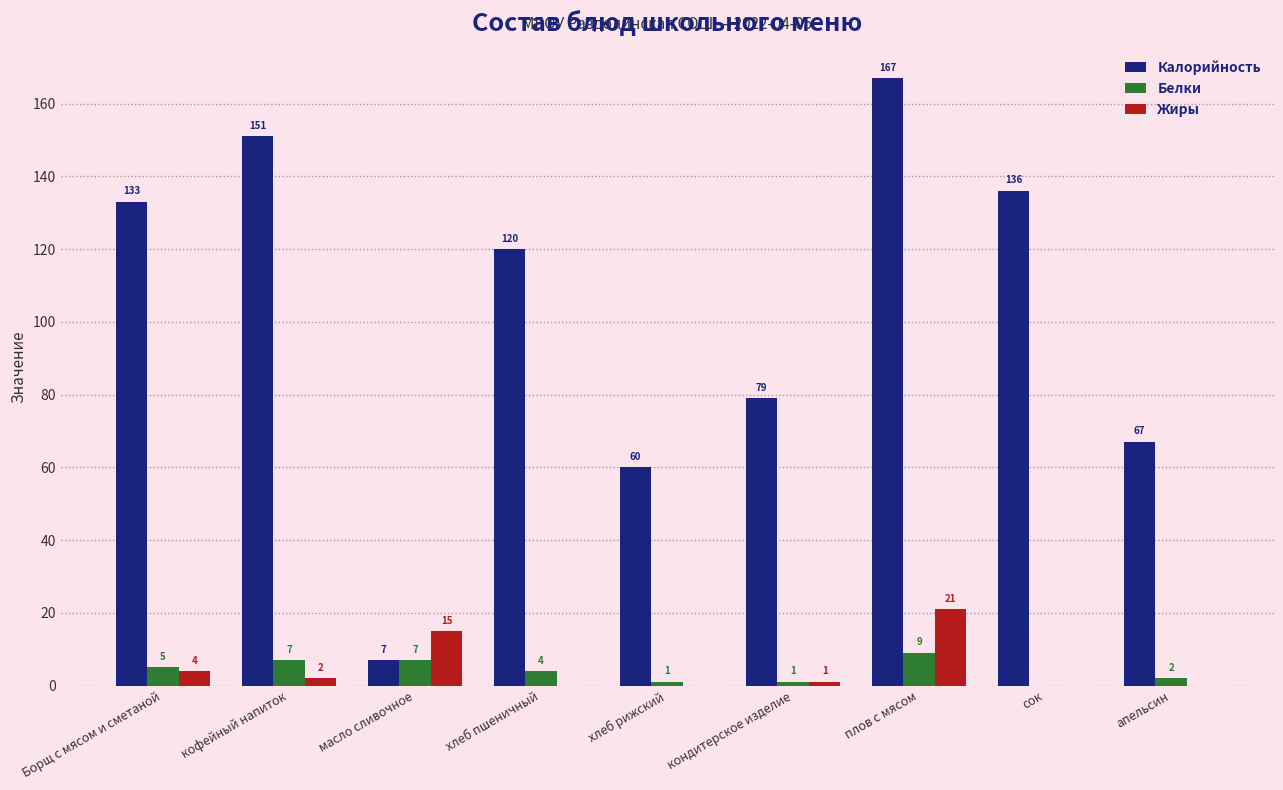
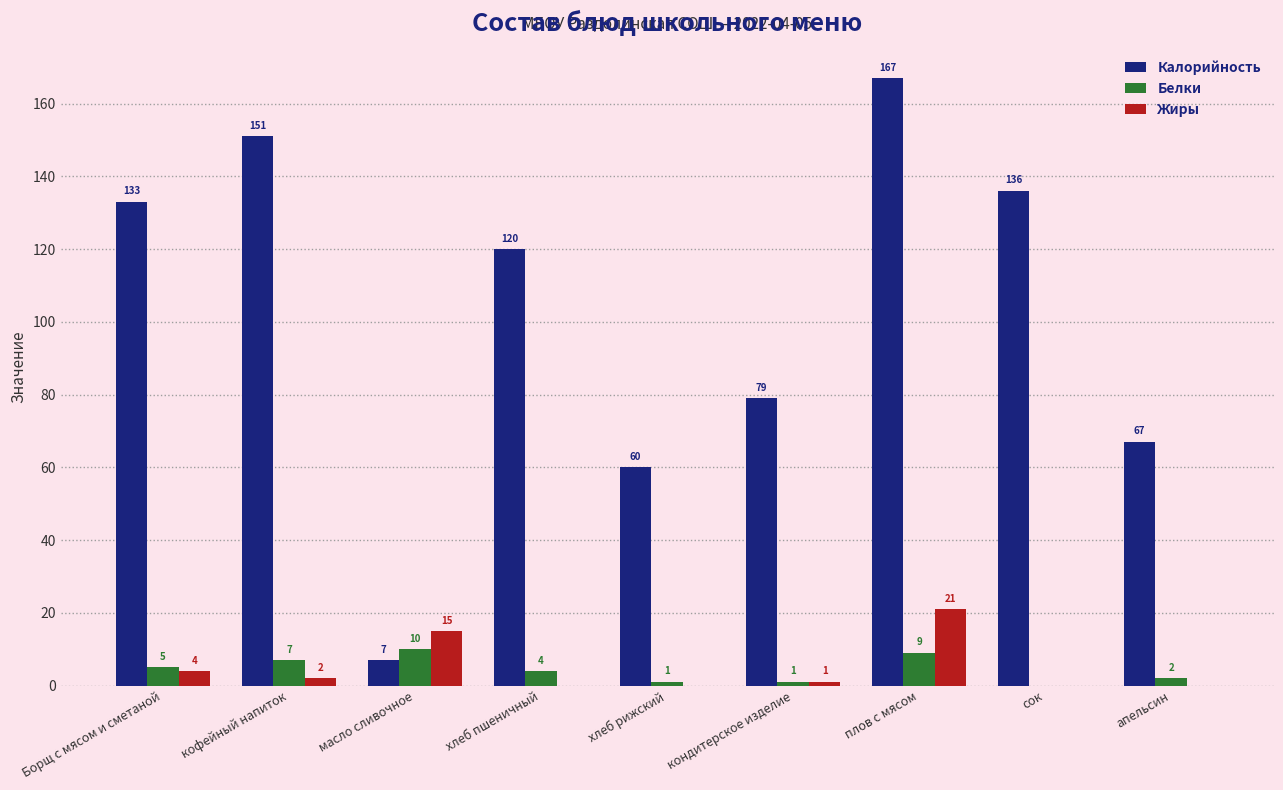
Белки, масло сливочное: 7 -> 10
